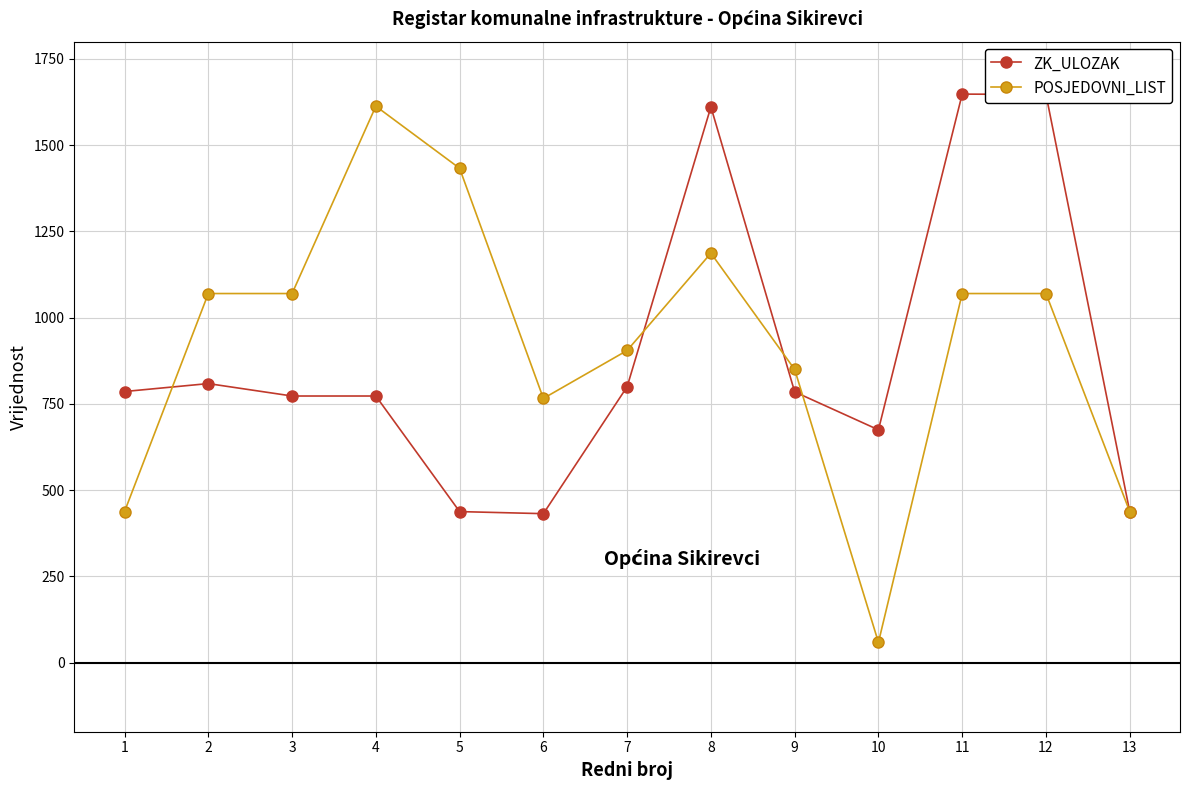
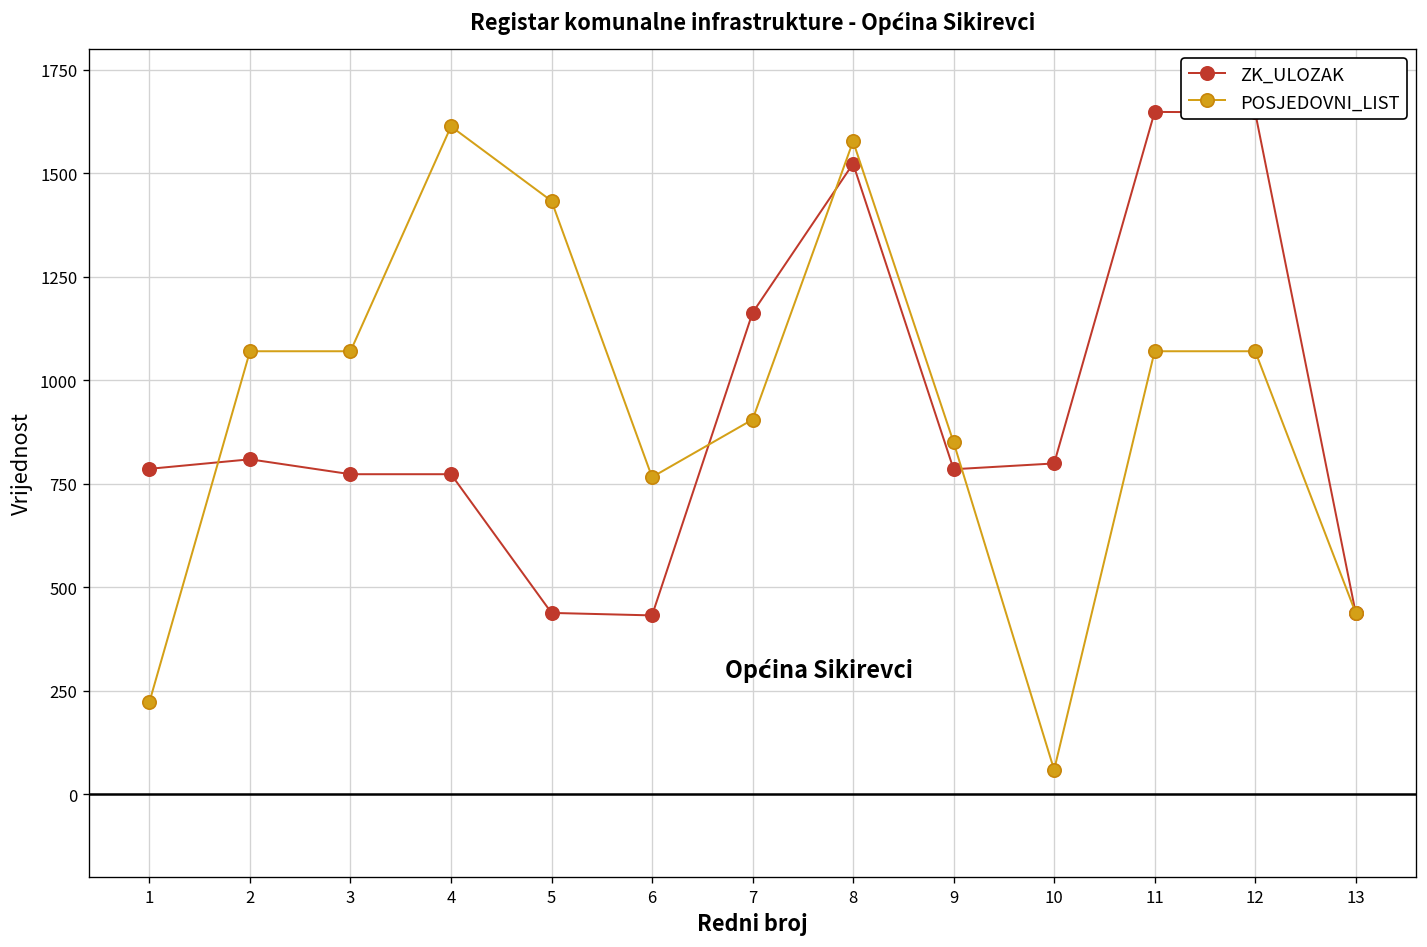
POSJEDOVNI_LIST, 1: 440 -> 220
ZK_ULOZAK, 7: 800 -> 1160
ZK_ULOZAK, 8: 1610 -> 1520
POSJEDOVNI_LIST, 8: 1190 -> 1580
ZK_ULOZAK, 10: 680 -> 800
